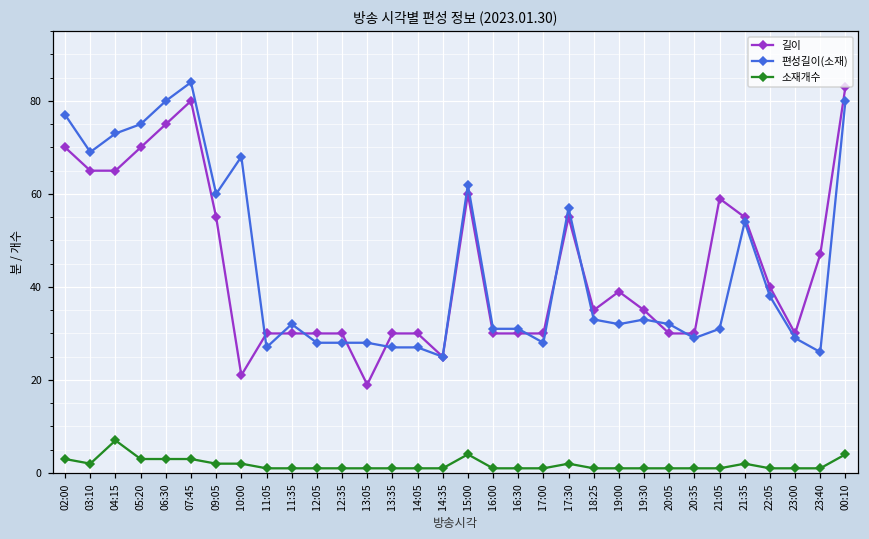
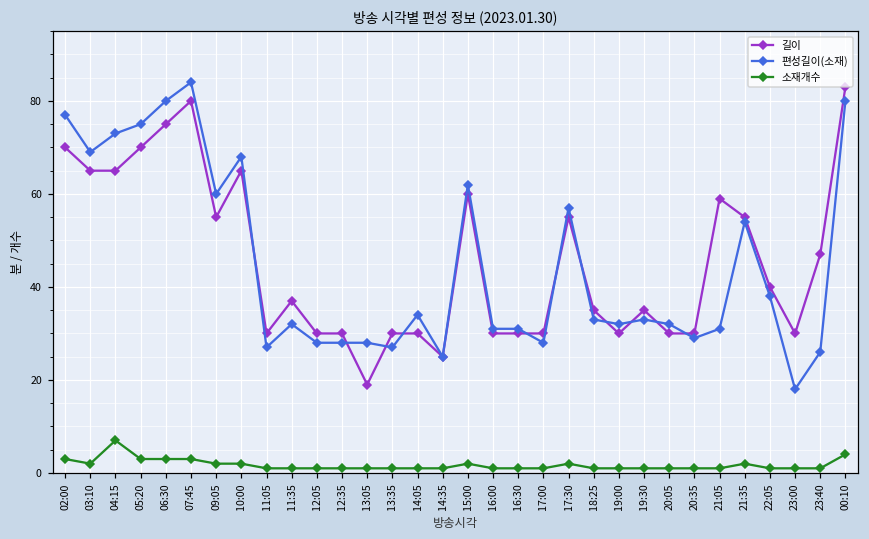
길이, 10:00: 21 -> 65
길이, 11:35: 30 -> 37
편성길이(소재), 14:05: 27 -> 34
소재개수, 15:00: 4 -> 2
길이, 19:00: 39 -> 30
편성길이(소재), 23:00: 29 -> 18
